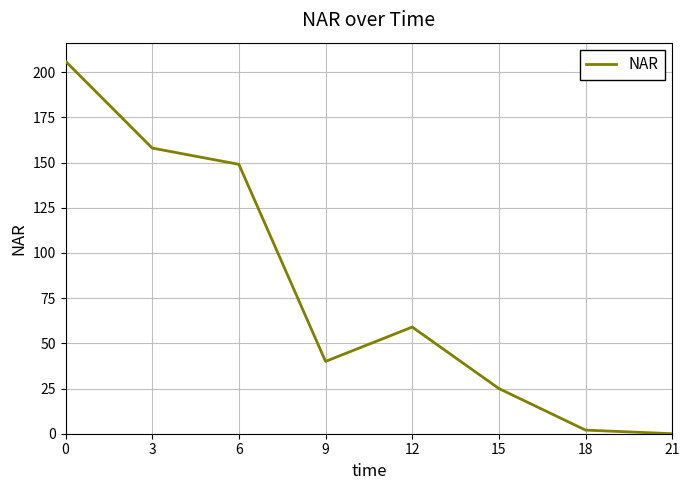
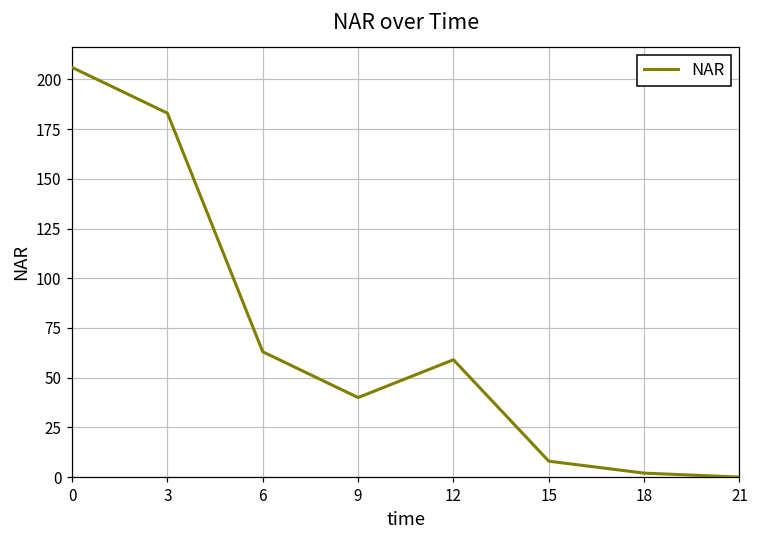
3: 158 -> 183
6: 149 -> 63
15: 25 -> 8
